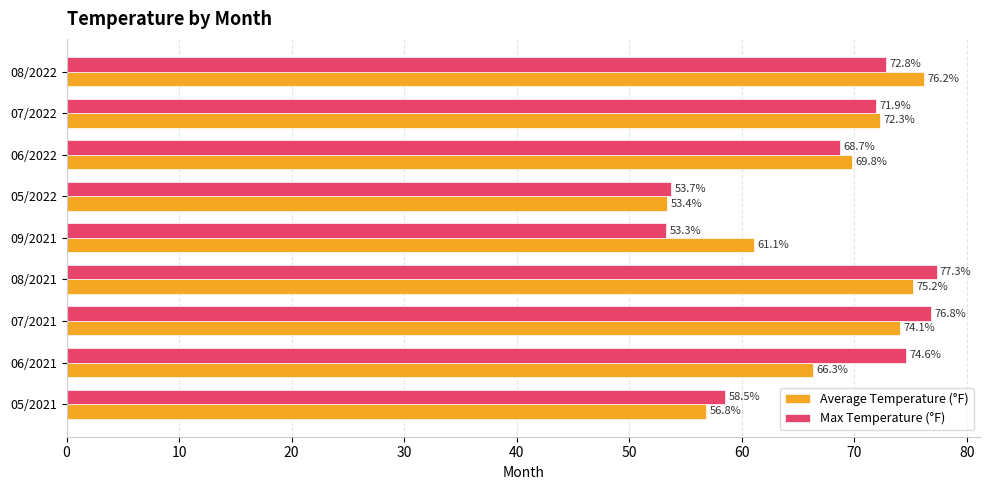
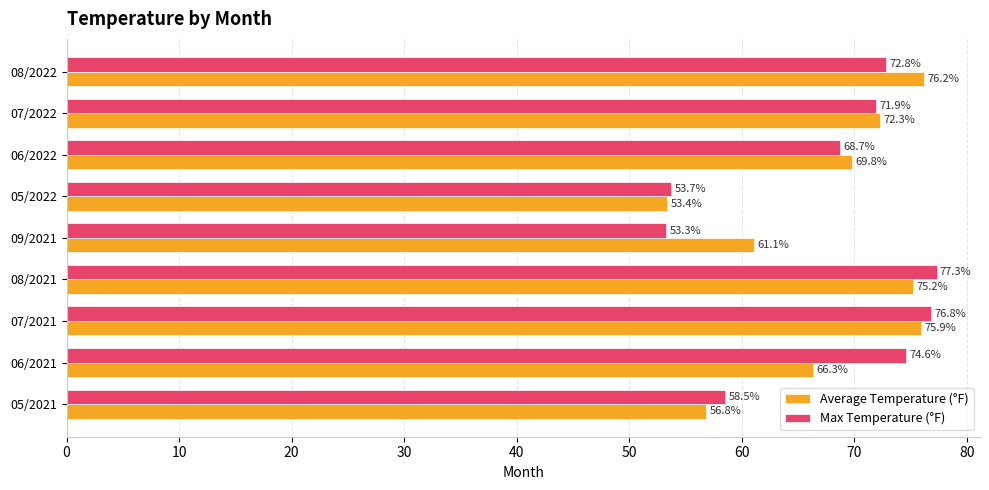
Average Temperature (°F), 07/2021: 74.1% -> 75.9%
